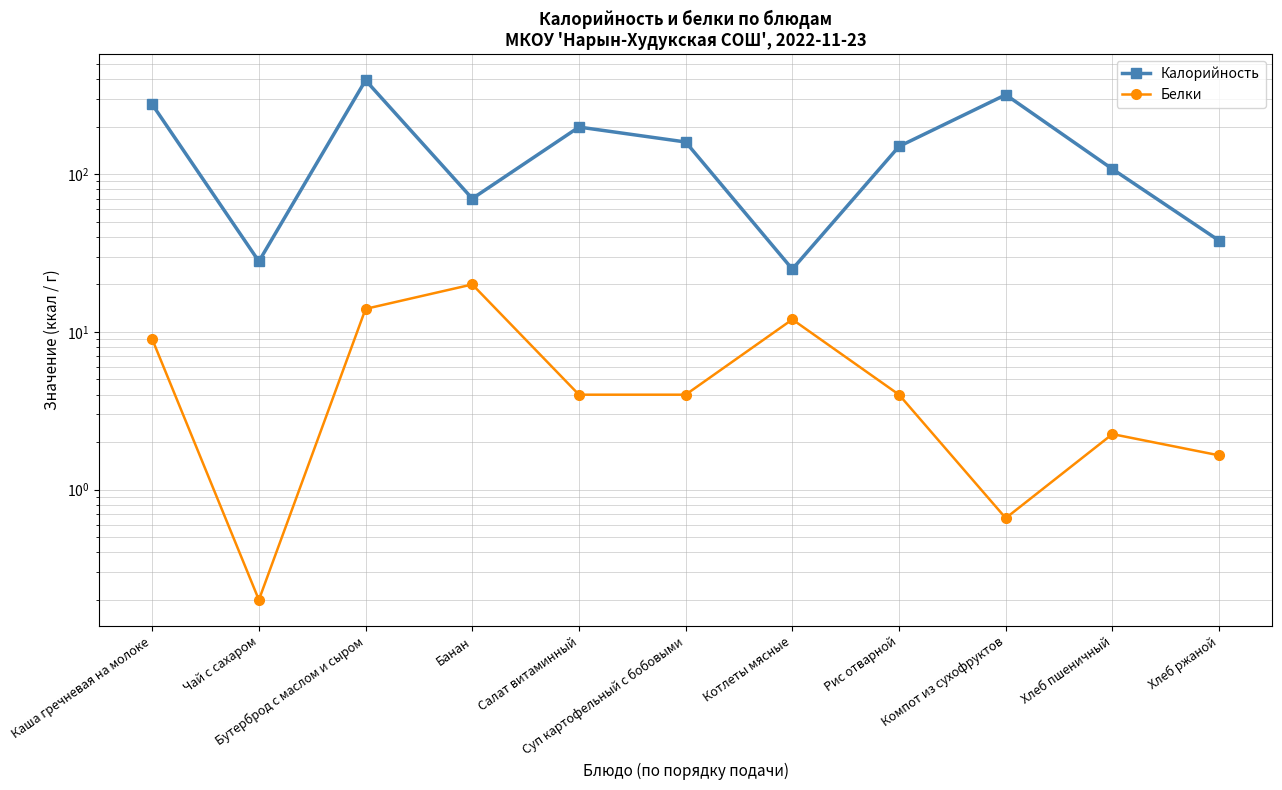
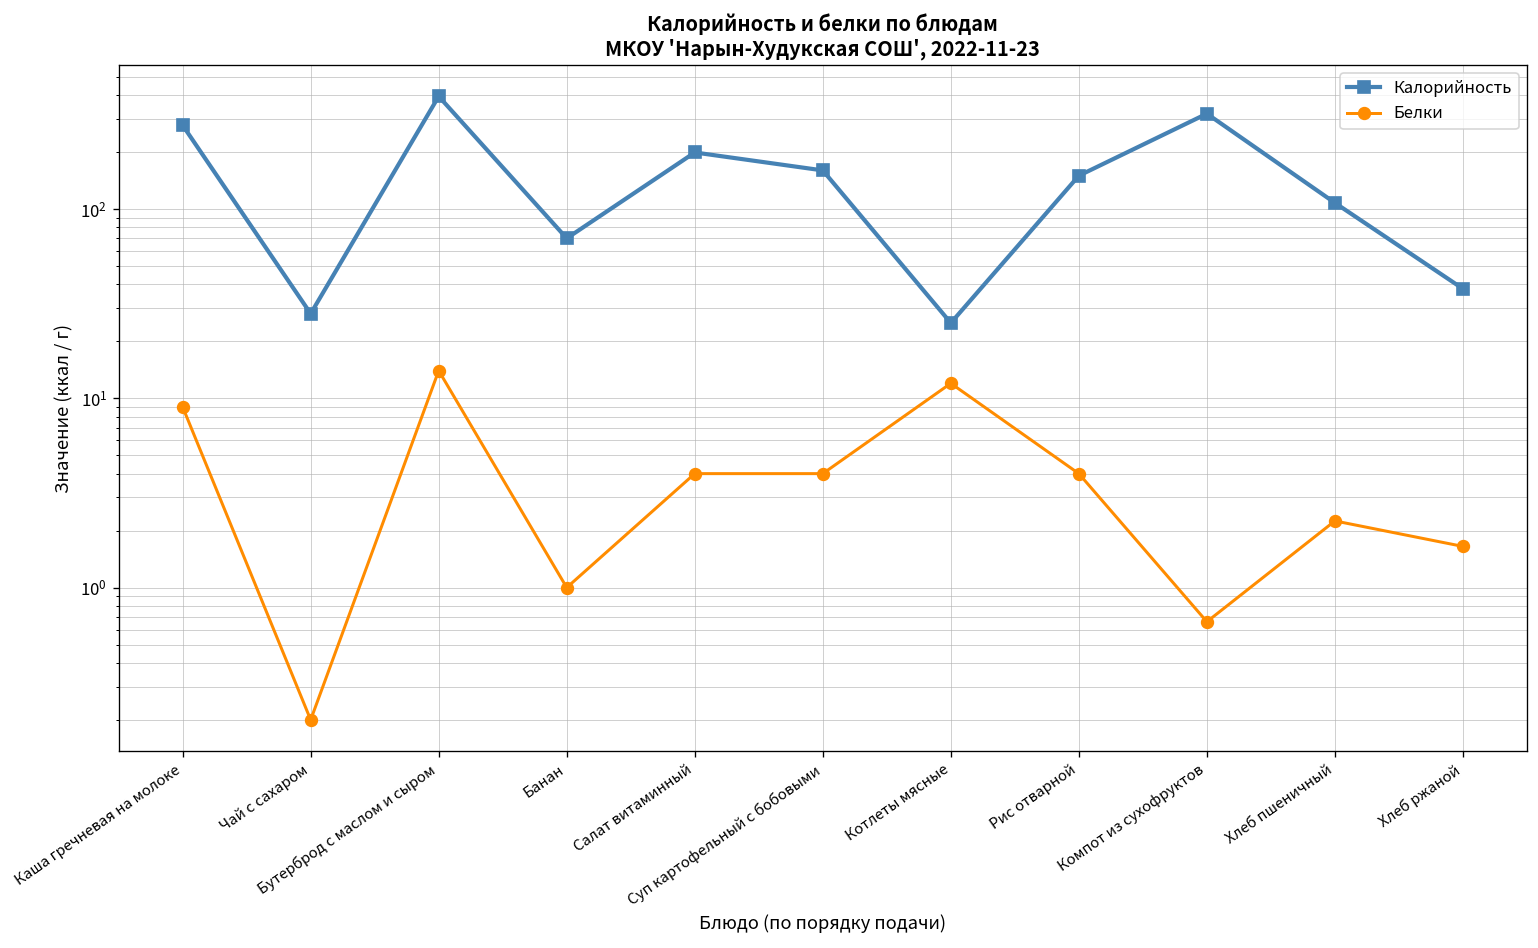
Белки, Банан: 20 -> 1
